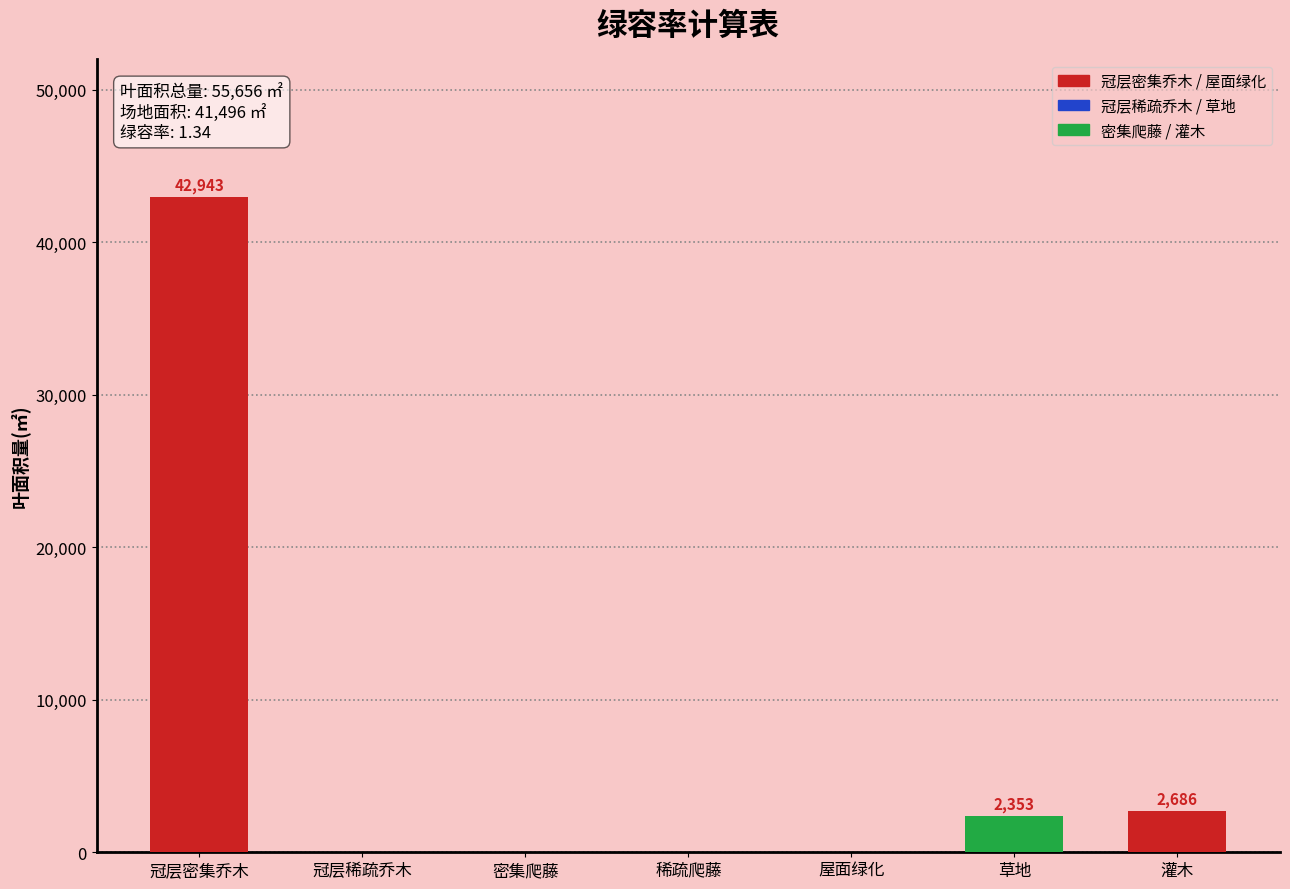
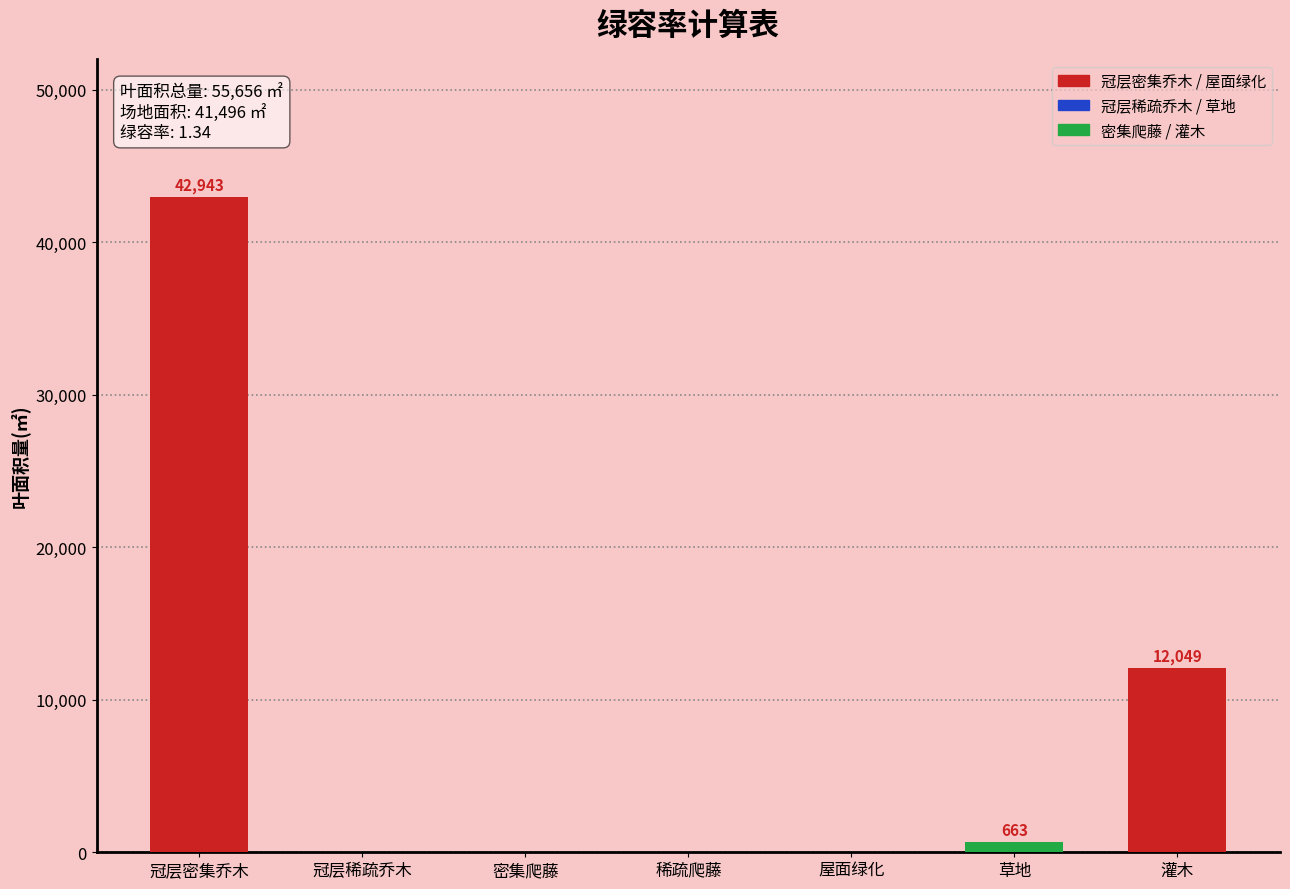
草地: 2,353 -> 663
灌木: 2,686 -> 12,049
